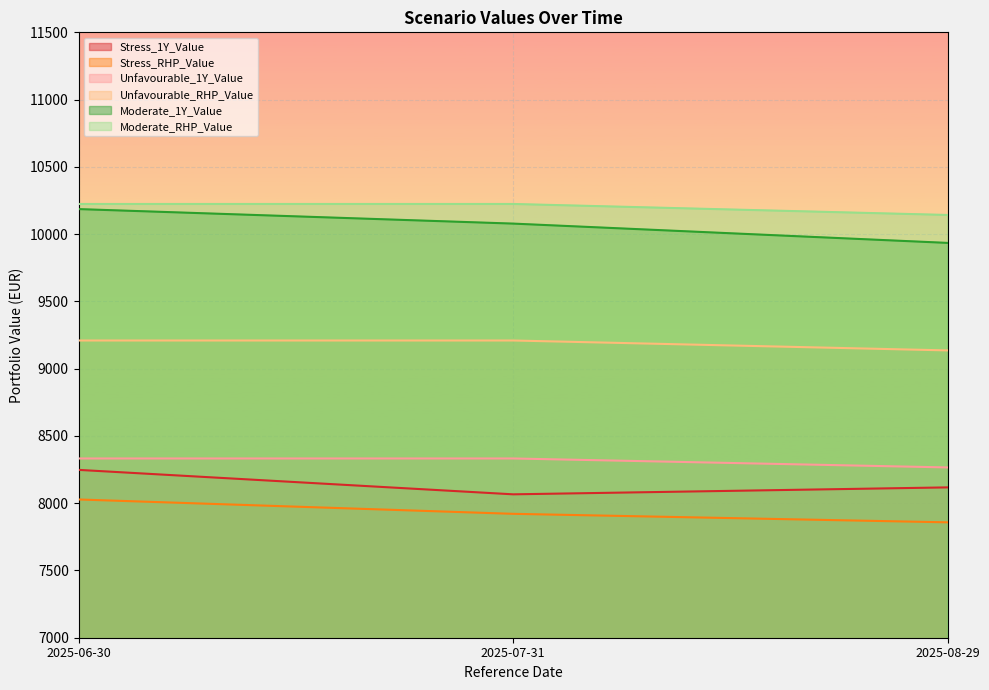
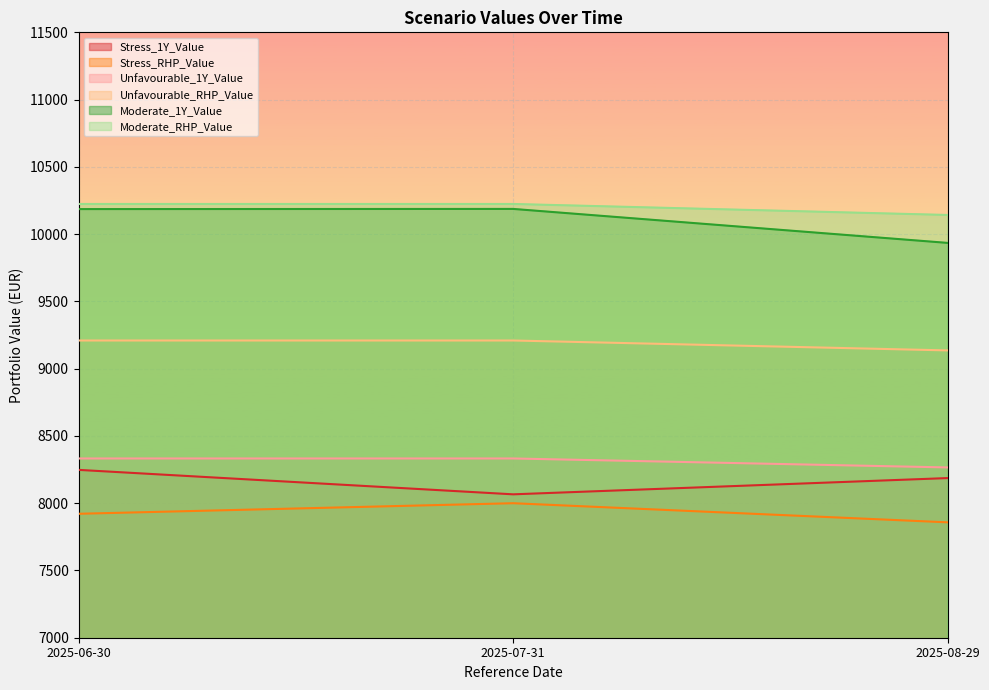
Stress_RHP_Value, 2025-06-30: 8030 -> 7920
Stress_RHP_Value, 2025-07-31: 7920 -> 8000
Moderate_1Y_Value, 2025-07-31: 10080 -> 10190
Stress_1Y_Value, 2025-08-29: 8120 -> 8190
